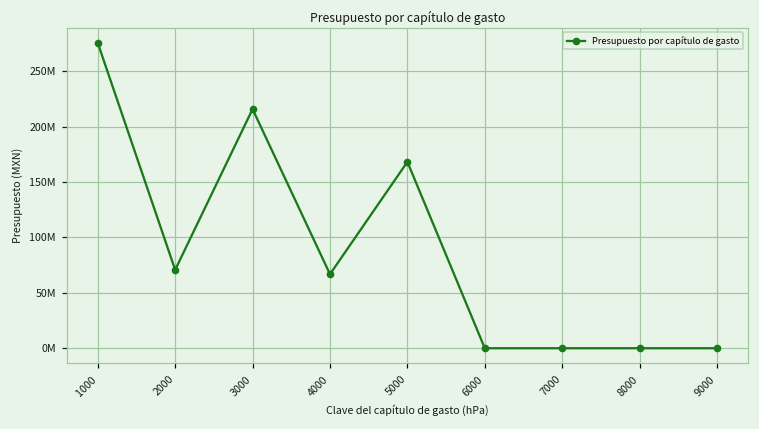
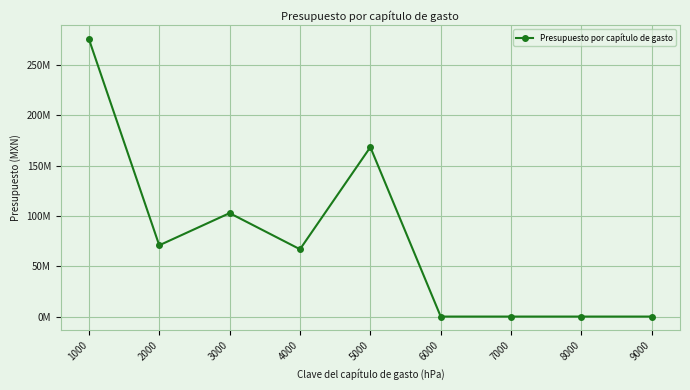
3000: 216000000 -> 103000000
